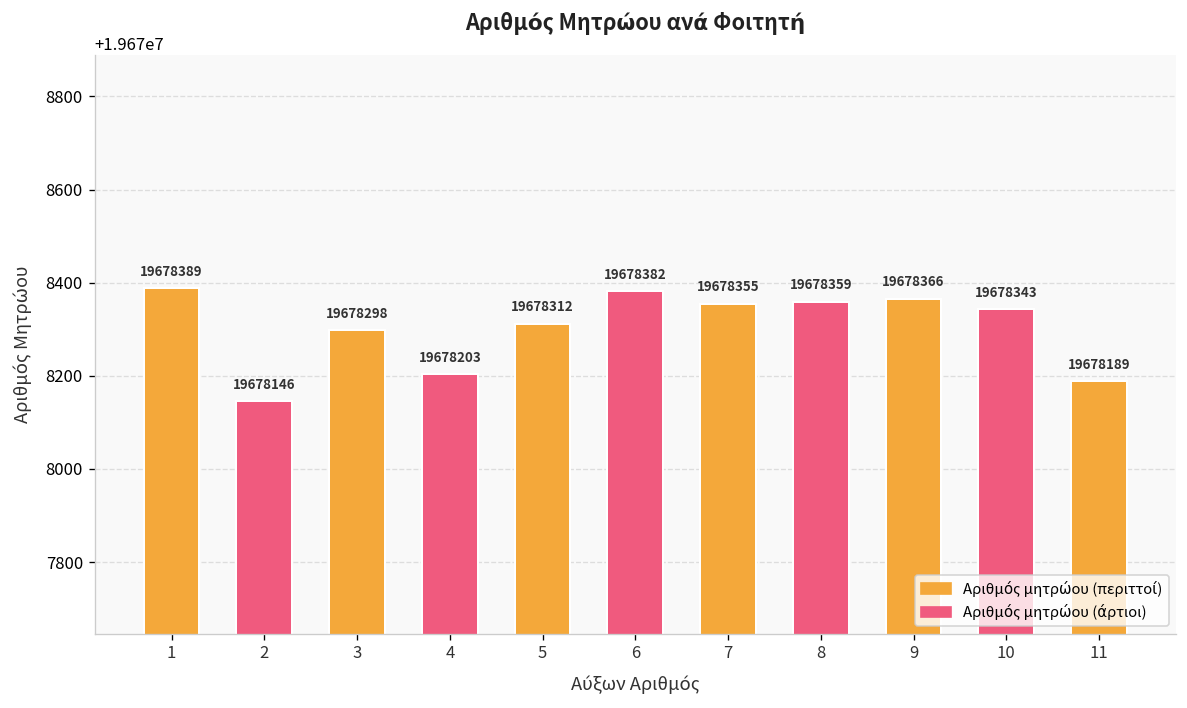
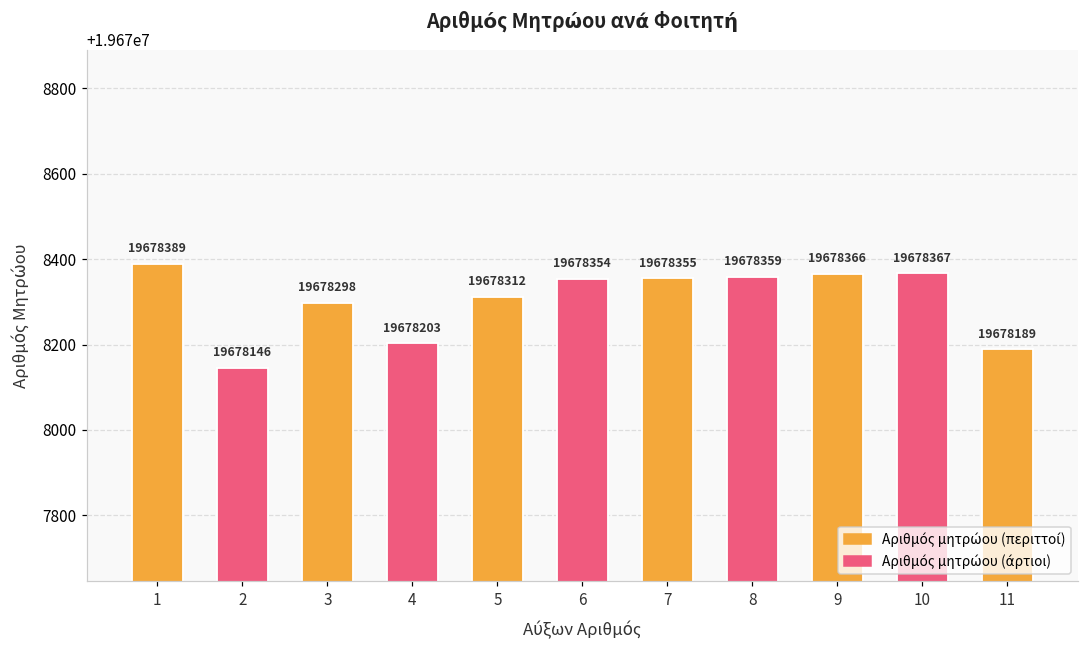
6: 19678382 -> 19678354
10: 19678343 -> 19678367
